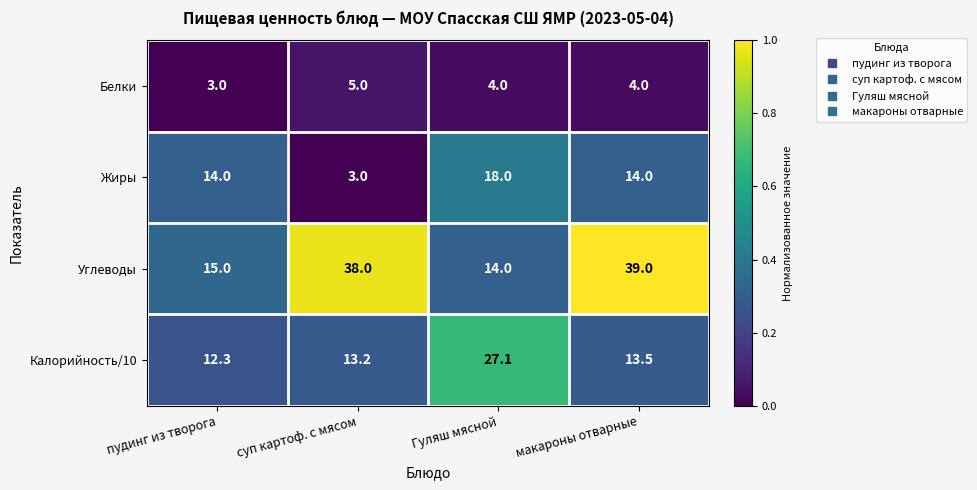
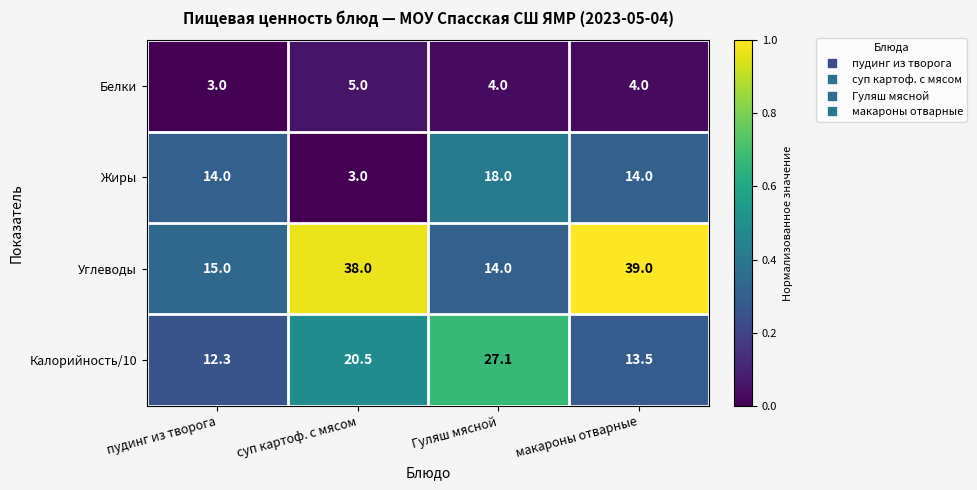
Калорийность/10, суп картоф. с мясом: 13.2 -> 20.5
